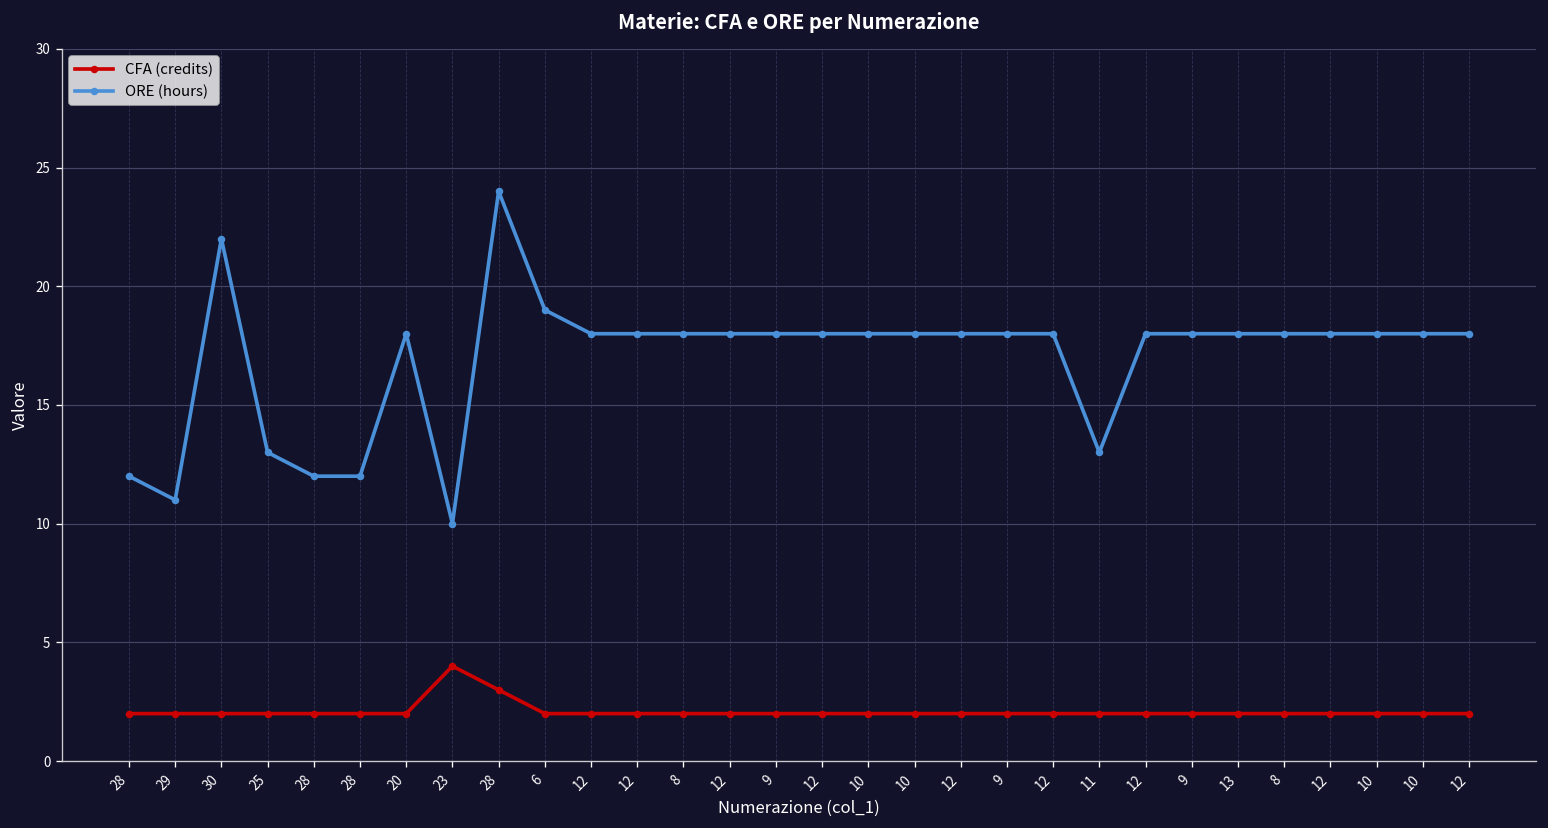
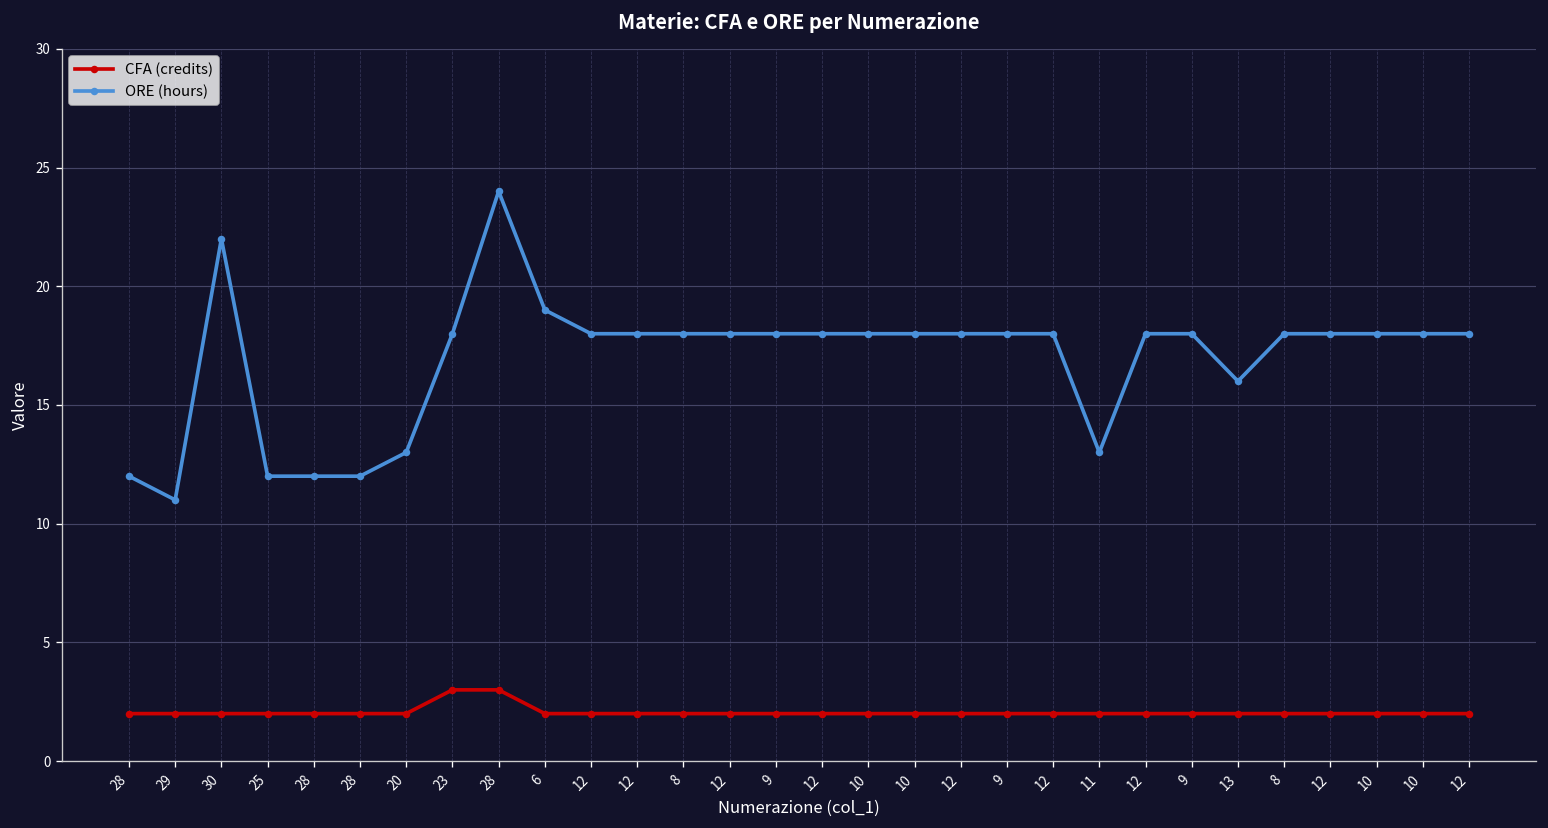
ORE (hours), 25: 13 -> 12
ORE (hours), 20: 18 -> 13
CFA (credits), 23: 4 -> 3
ORE (hours), 23: 10 -> 18
ORE (hours), 13: 18 -> 16
